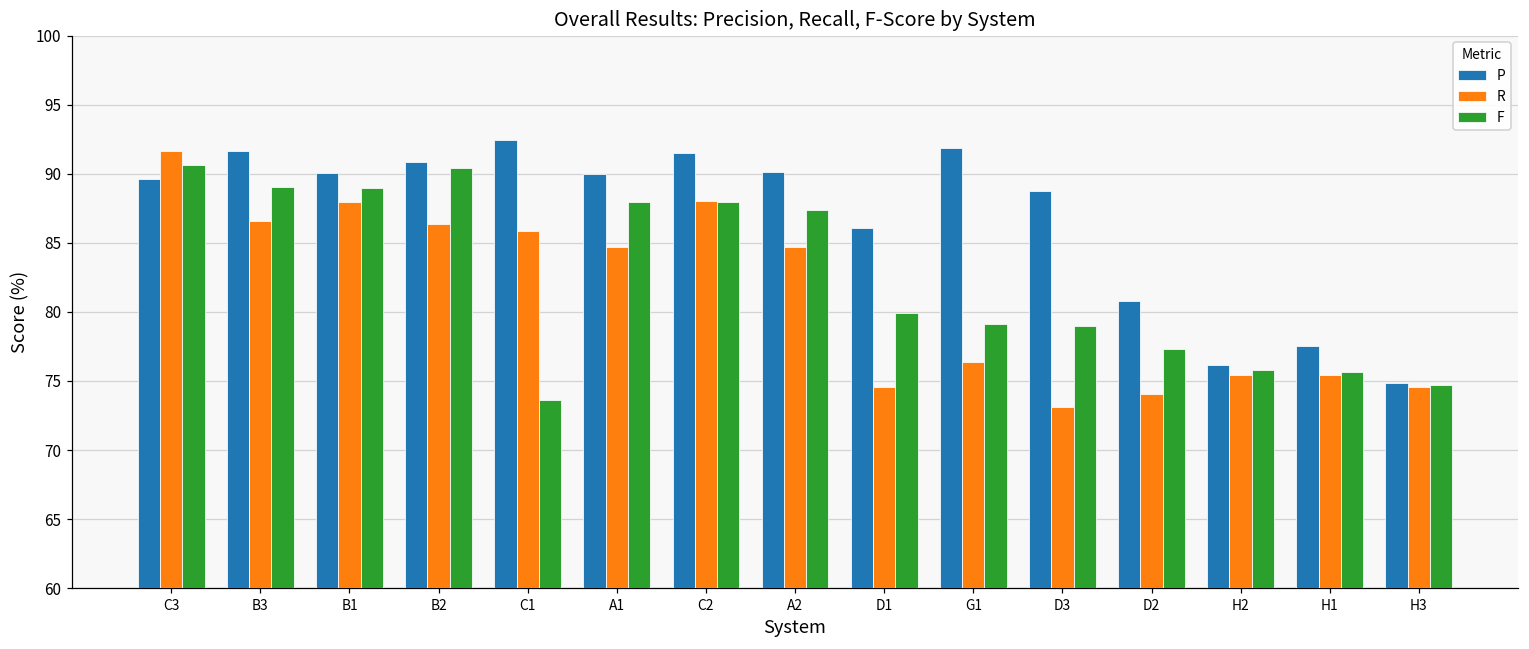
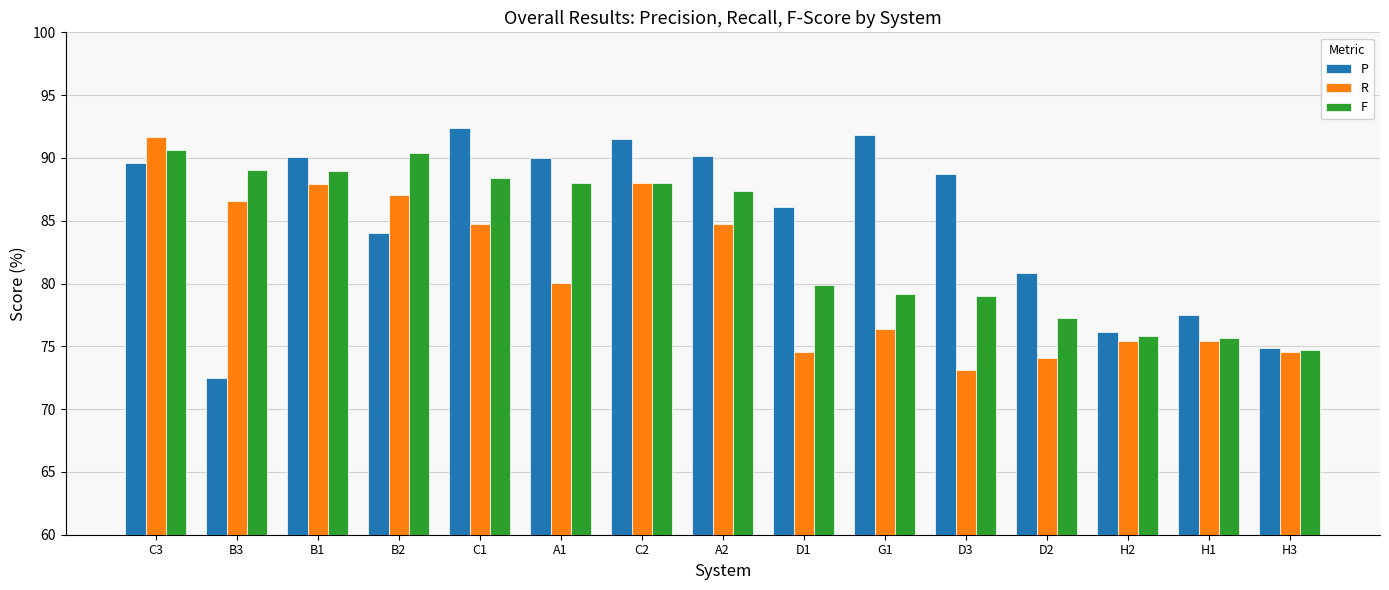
P, B3: 91.7 -> 72.4
P, B2: 90.8 -> 84.0
R, B2: 86.4 -> 87.0
R, C1: 85.8 -> 84.7
F, C1: 73.6 -> 88.4
R, A1: 84.7 -> 80.0
